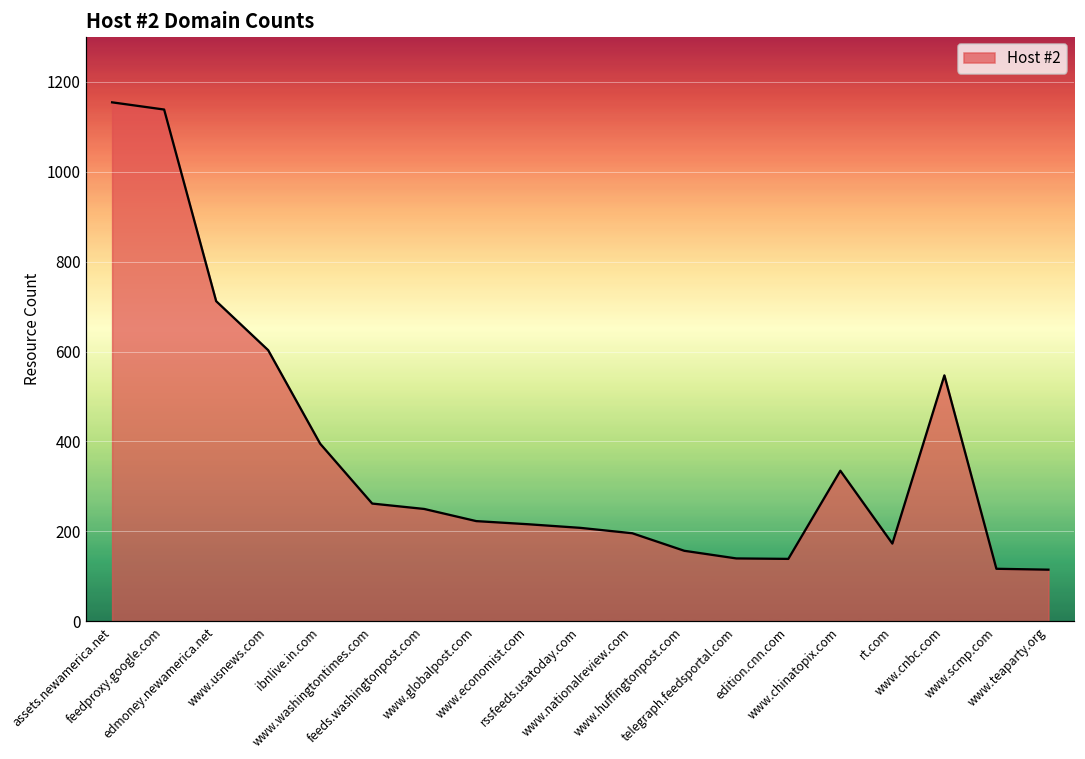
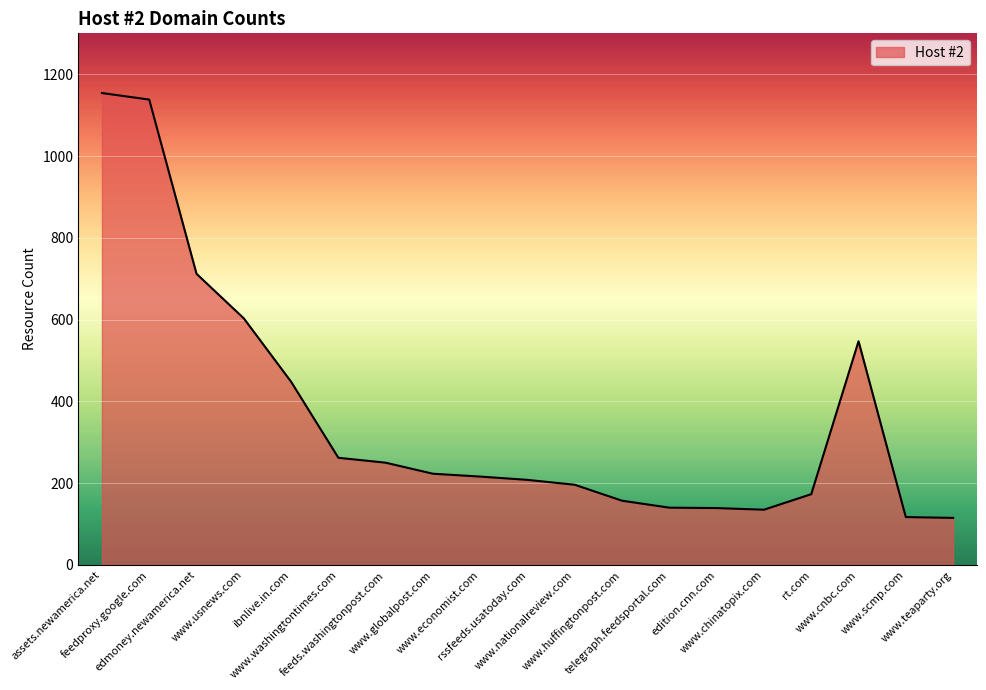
ibnlive.in.com: 400 -> 450
www.chinatopix.com: 340 -> 140
